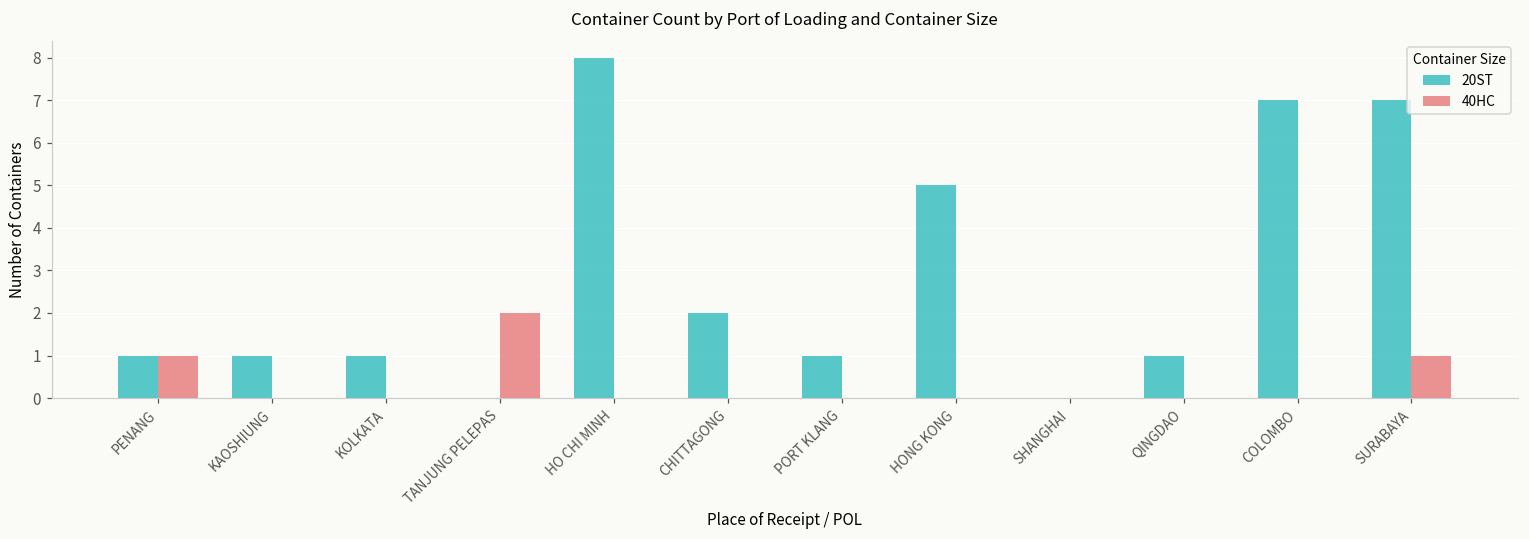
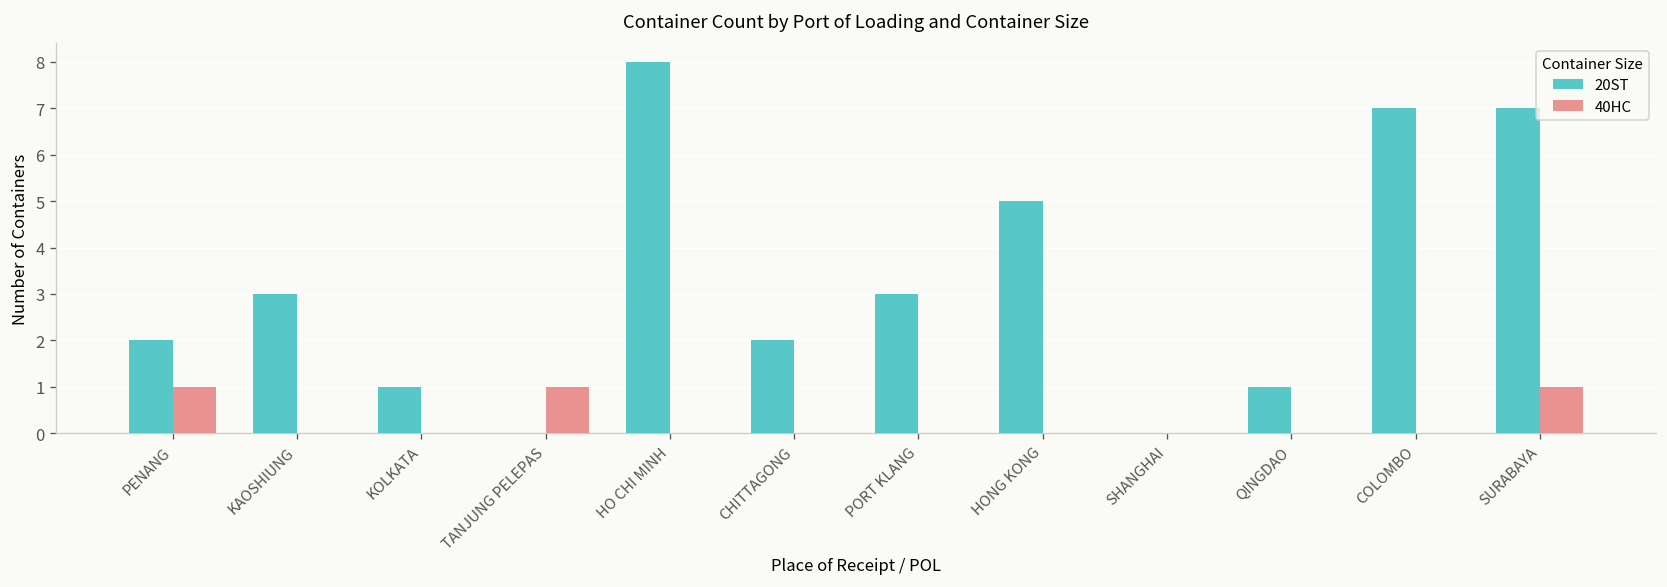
20ST, PENANG: 1 -> 2
20ST, KAOSHIUNG: 1 -> 3
40HC, TANJUNG PELEPAS: 2 -> 1
20ST, PORT KLANG: 1 -> 3
